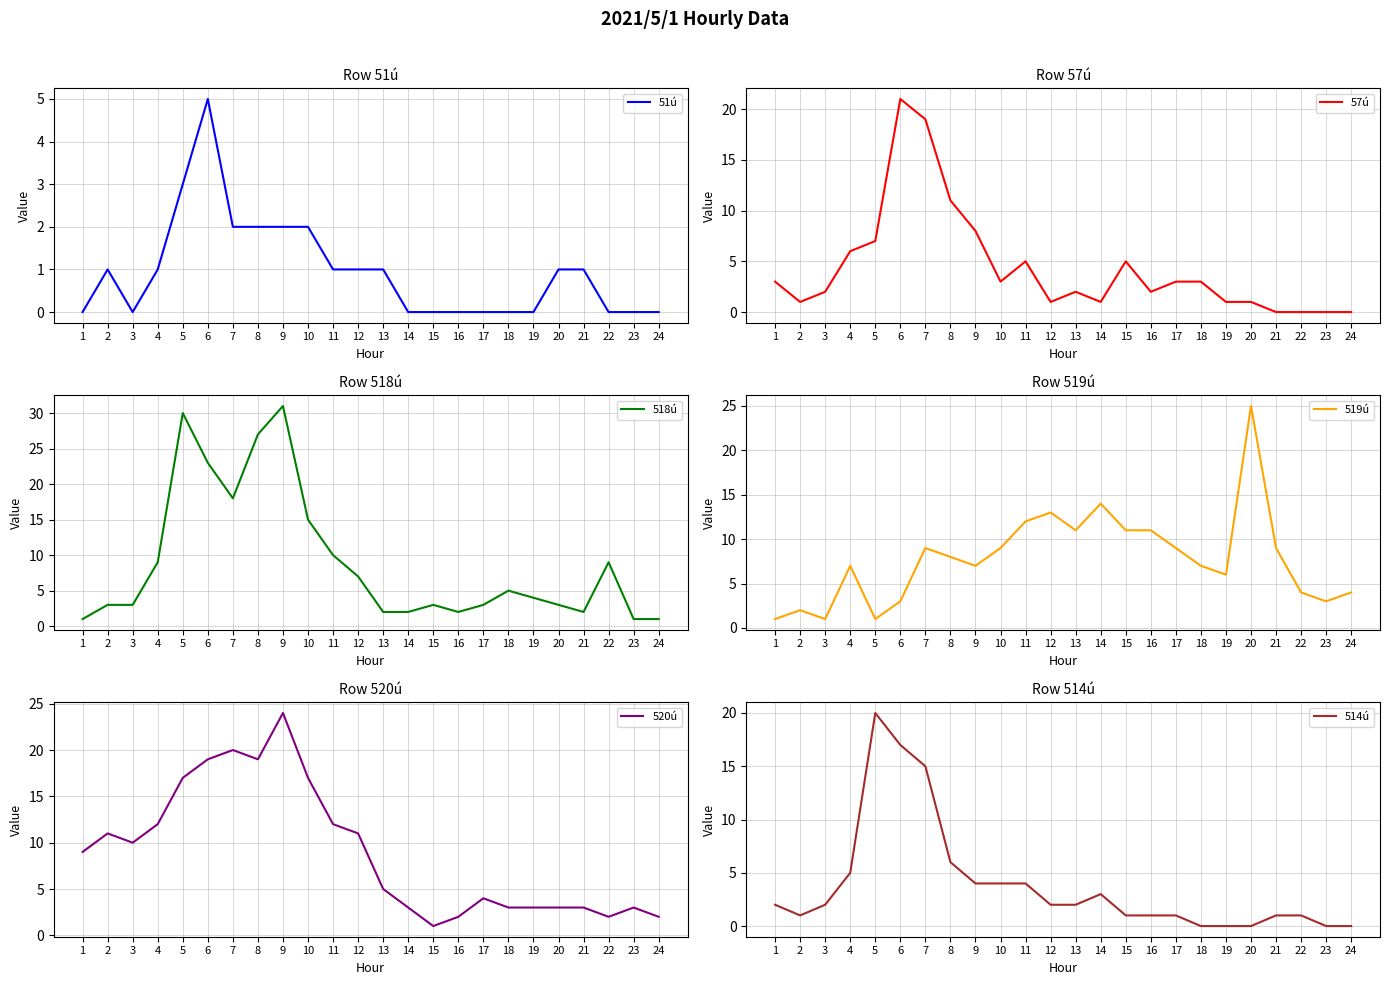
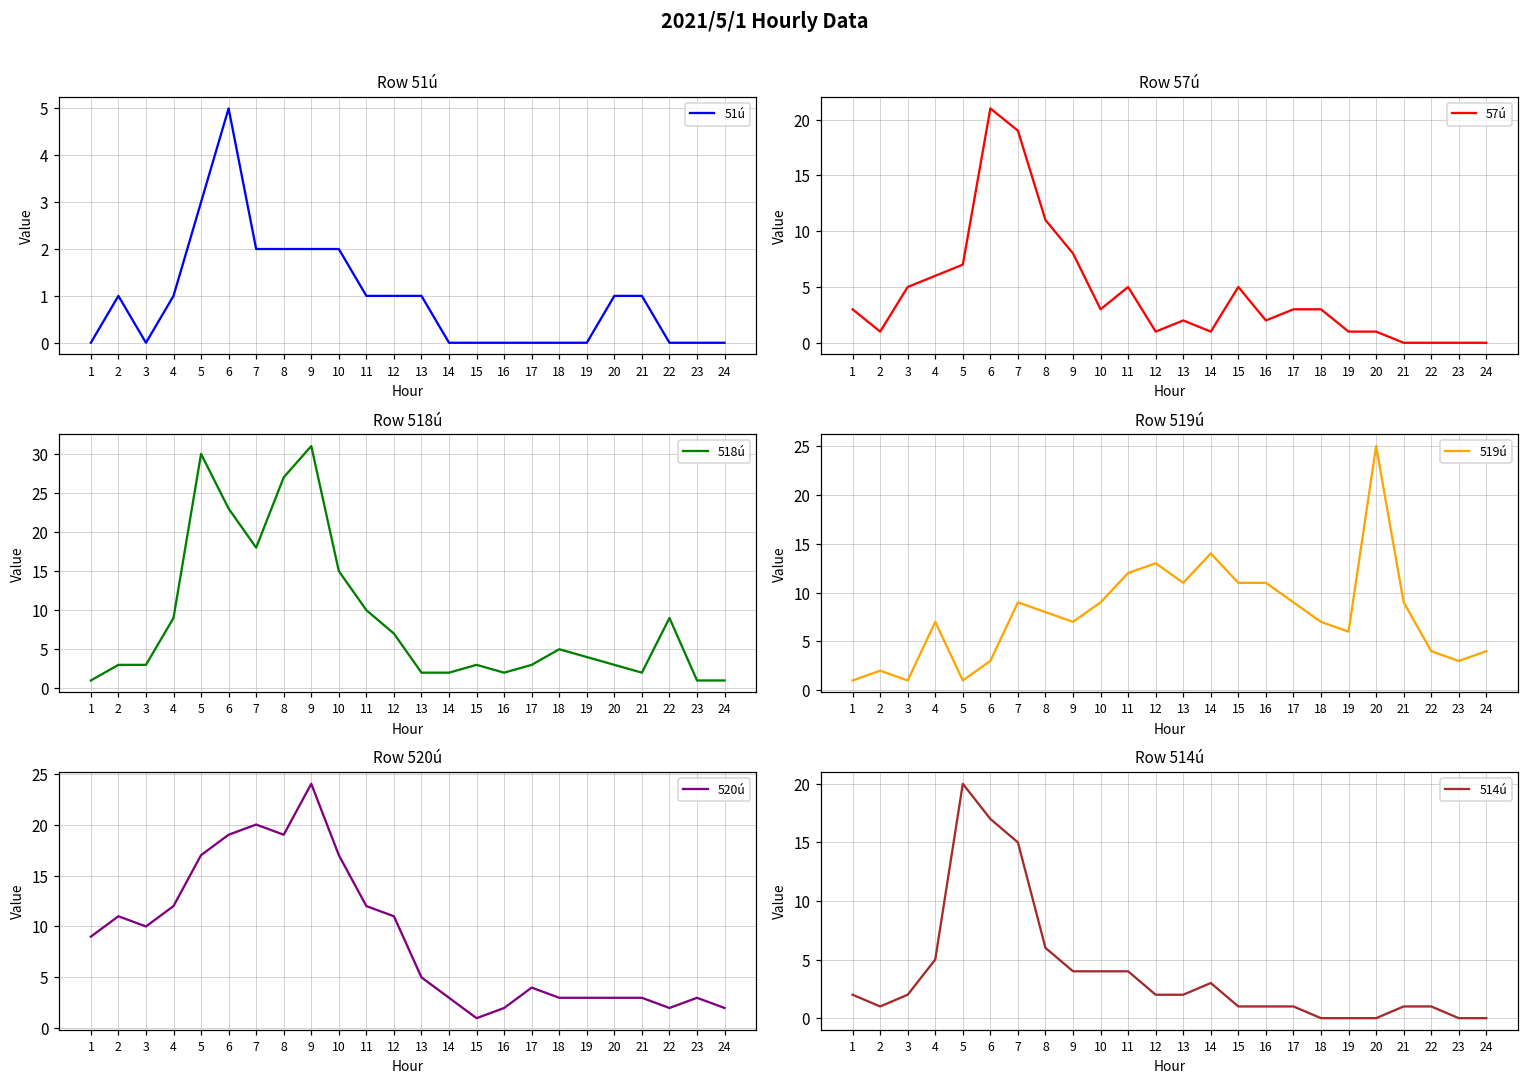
Row 57ú, 3: 2 -> 5
